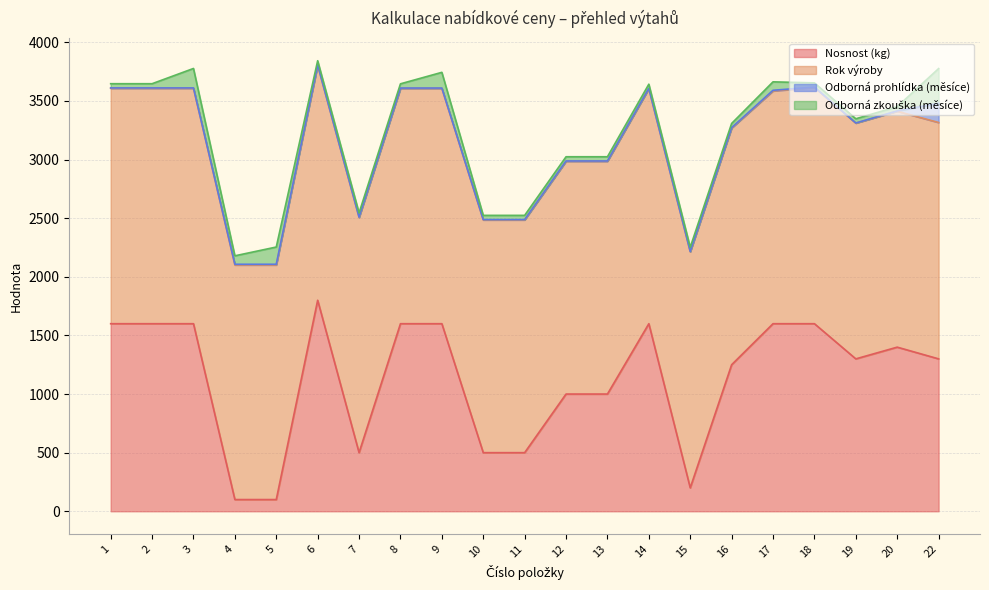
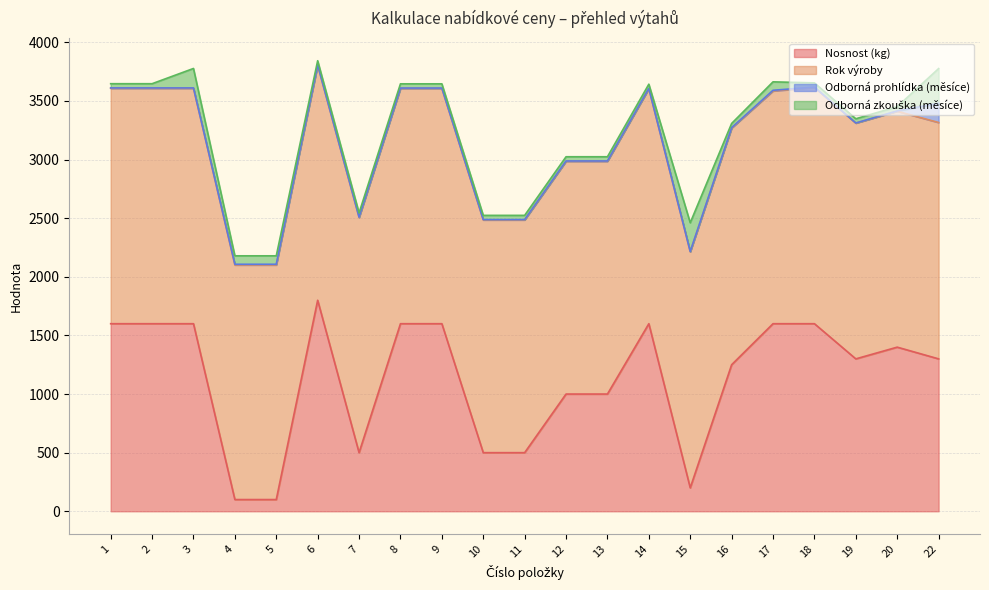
Odborná zkouška (měsíce), 5: 150 -> 70
Odborná zkouška (měsíce), 9: 130 -> 40
Odborná zkouška (měsíce), 15: 40 -> 250
